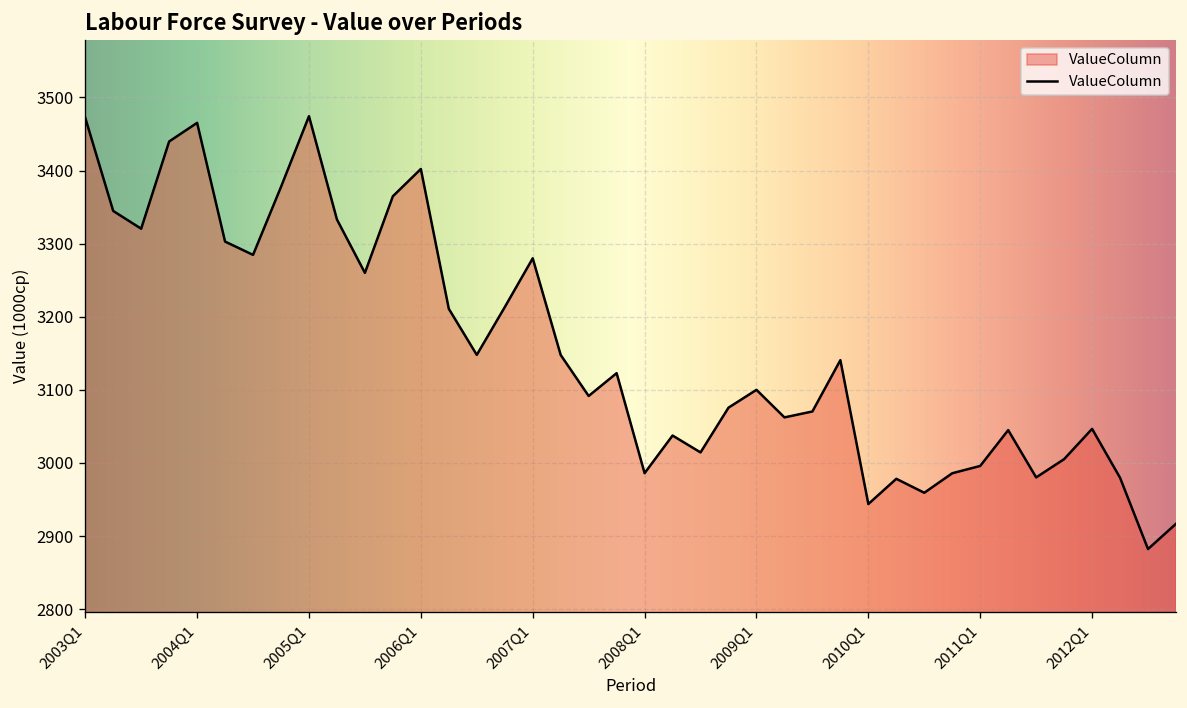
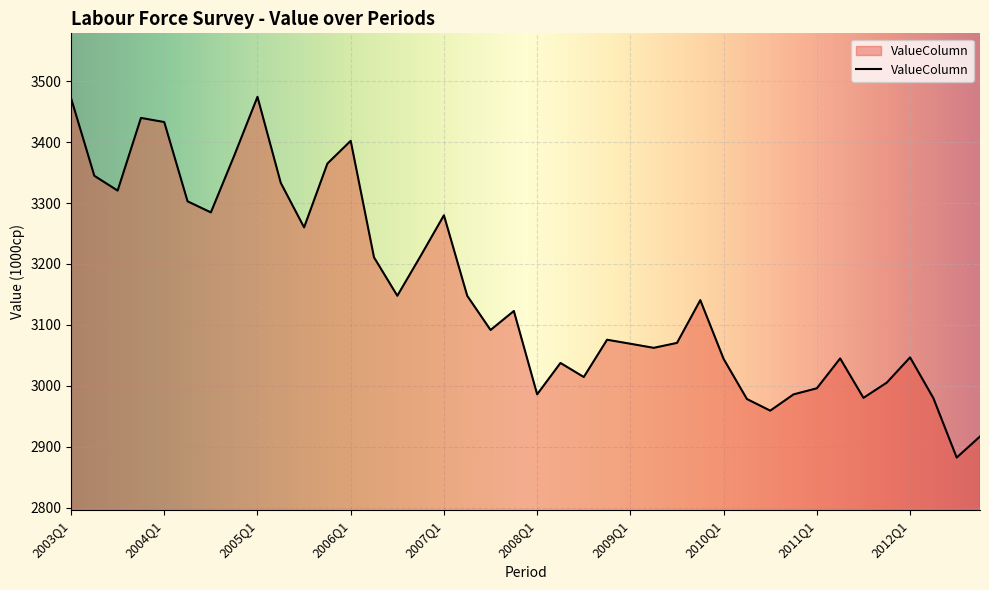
2004Q1: 3470 -> 3430
2009Q1: 3100 -> 3070
2010Q1: 2940 -> 3040
